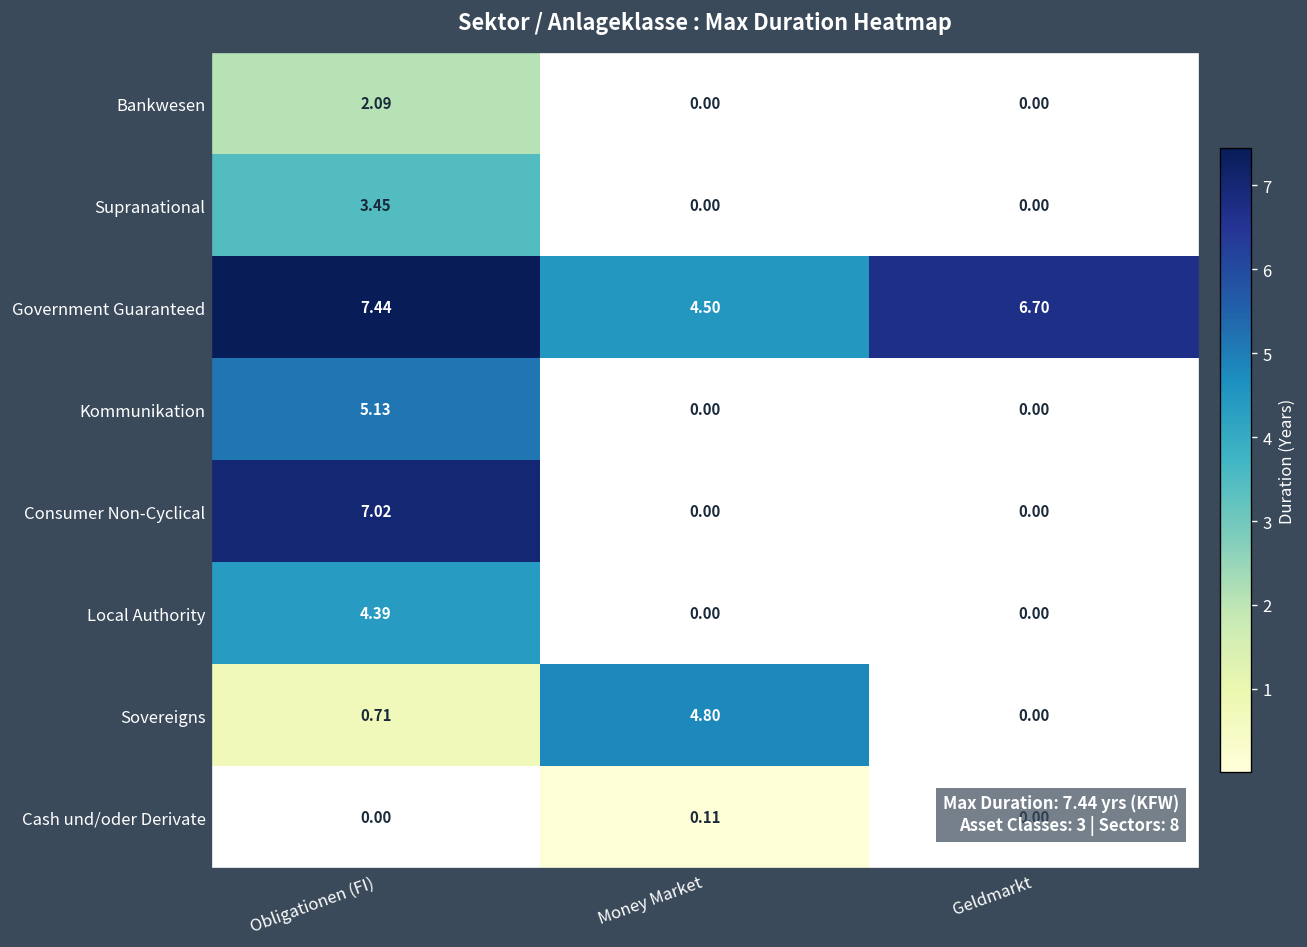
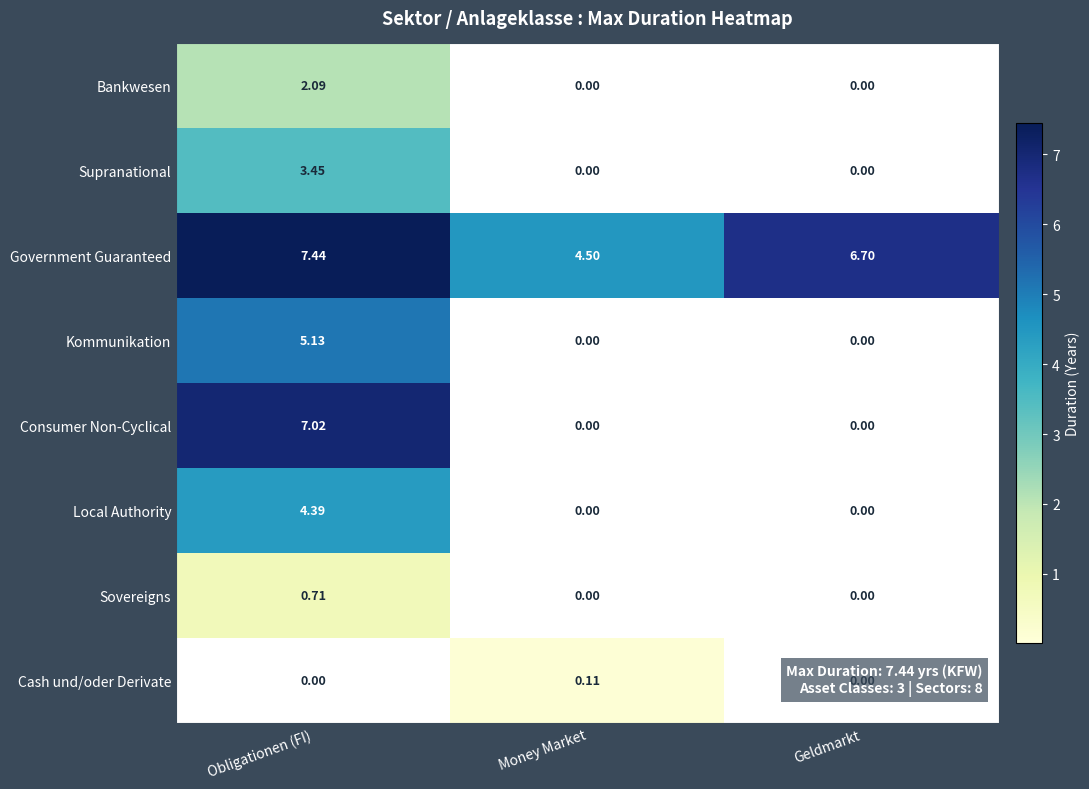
Sovereigns, Money Market: 4.80 -> 0.00
